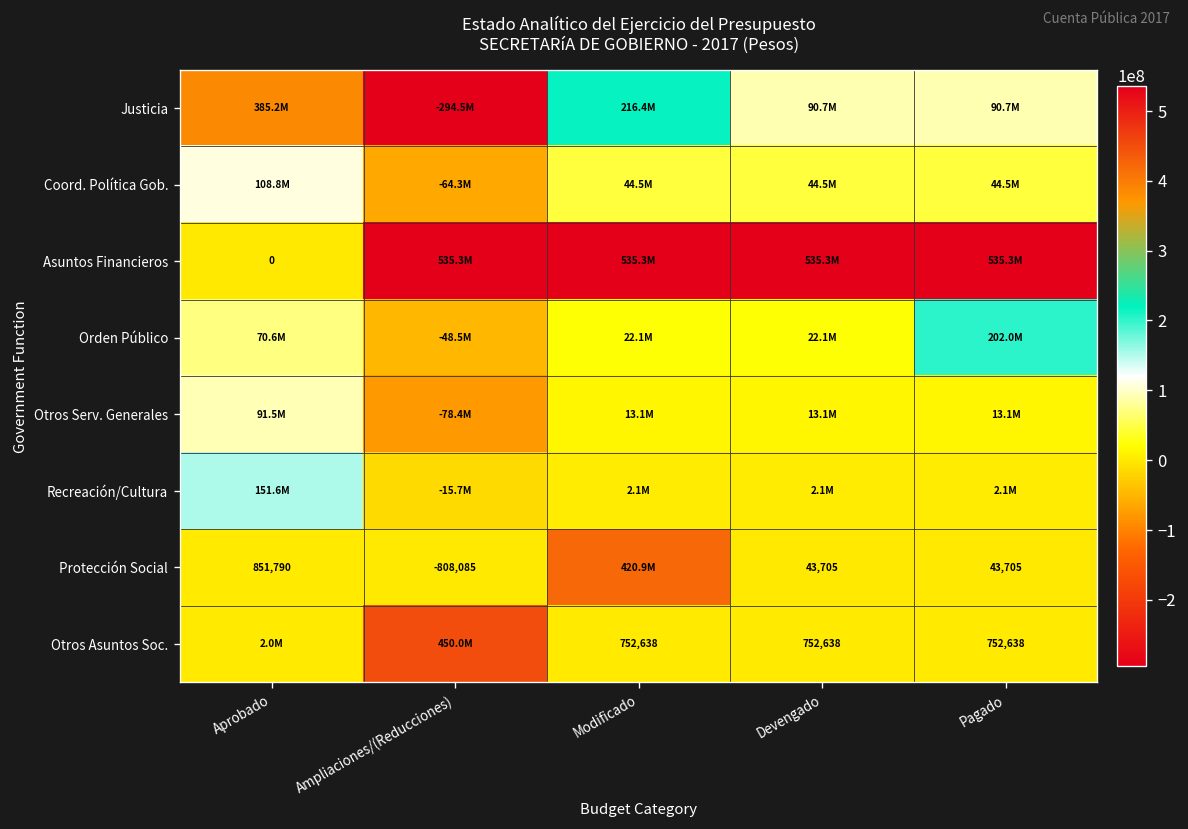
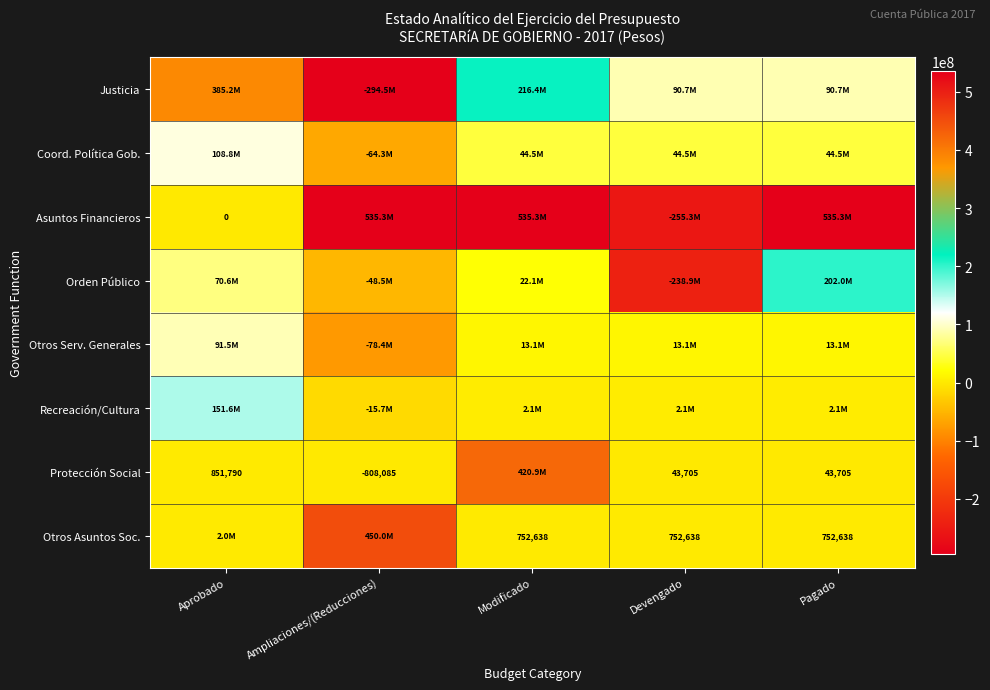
Asuntos Financieros, Devengado: 535.3M -> -255.3M
Orden Público, Devengado: 22.1M -> -238.9M
